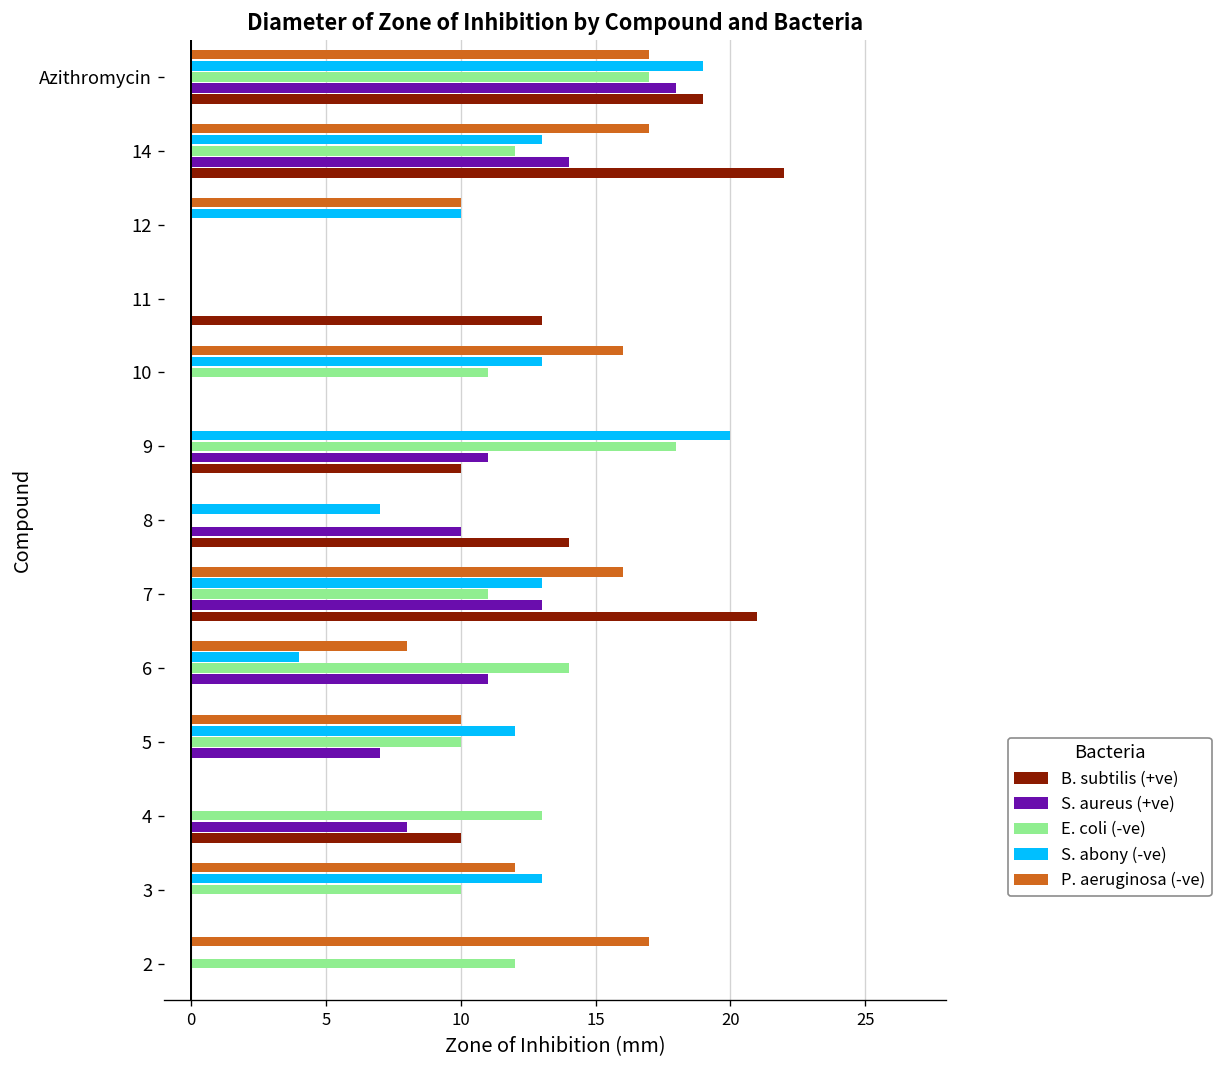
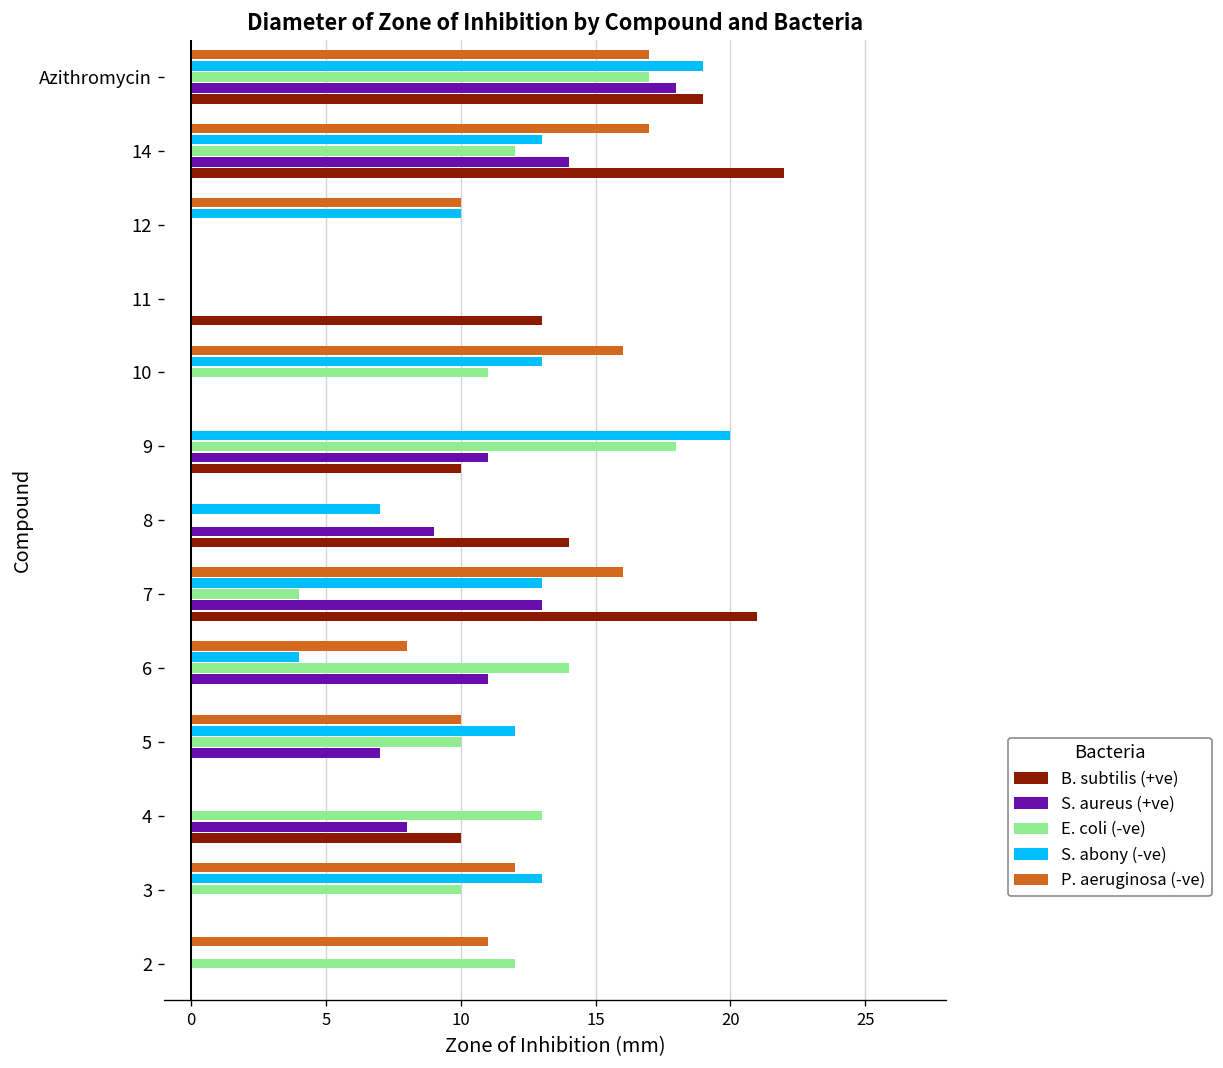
S. aureus (+ve), 8: 10 -> 9
E. coli (-ve), 7: 11 -> 4
P. aeruginosa (-ve), 2: 17 -> 11
